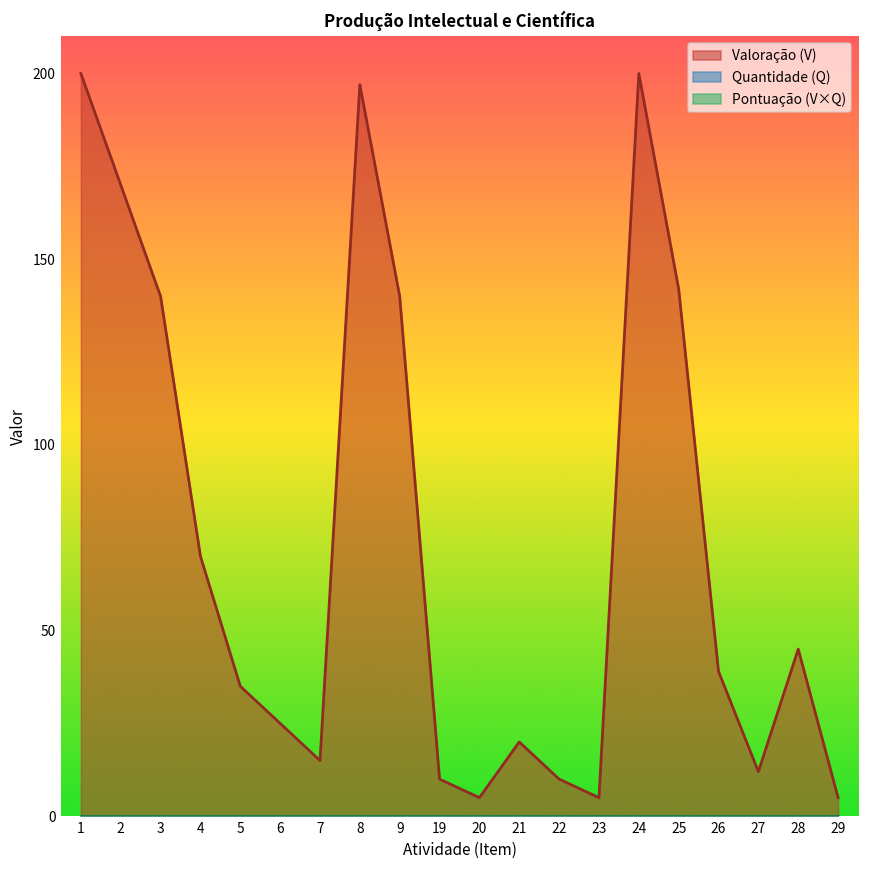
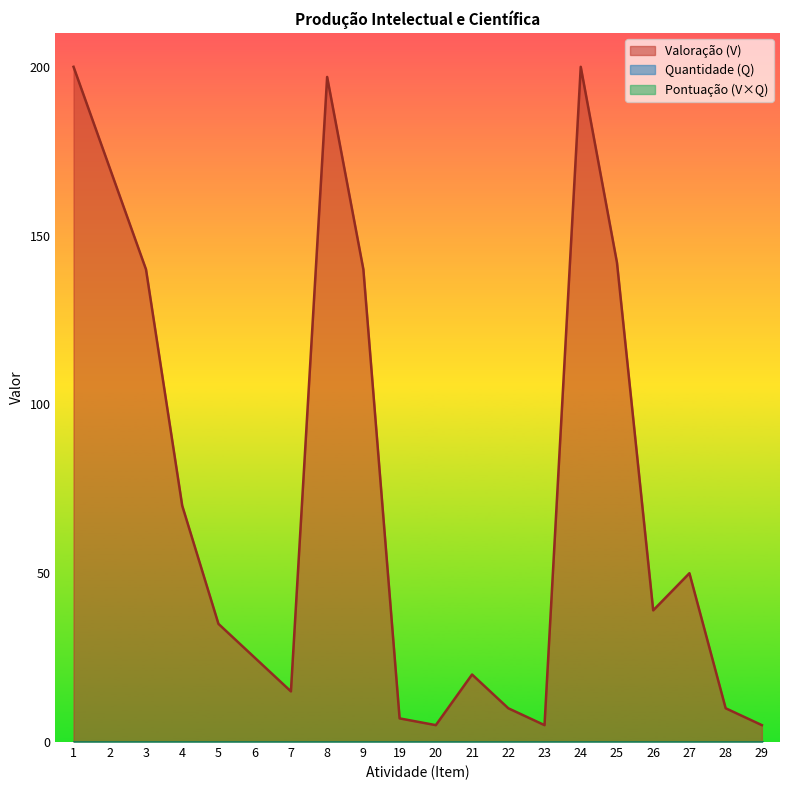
Valoração (V), 19: 10 -> 7
Valoração (V), 27: 12 -> 50
Valoração (V), 28: 45 -> 10
